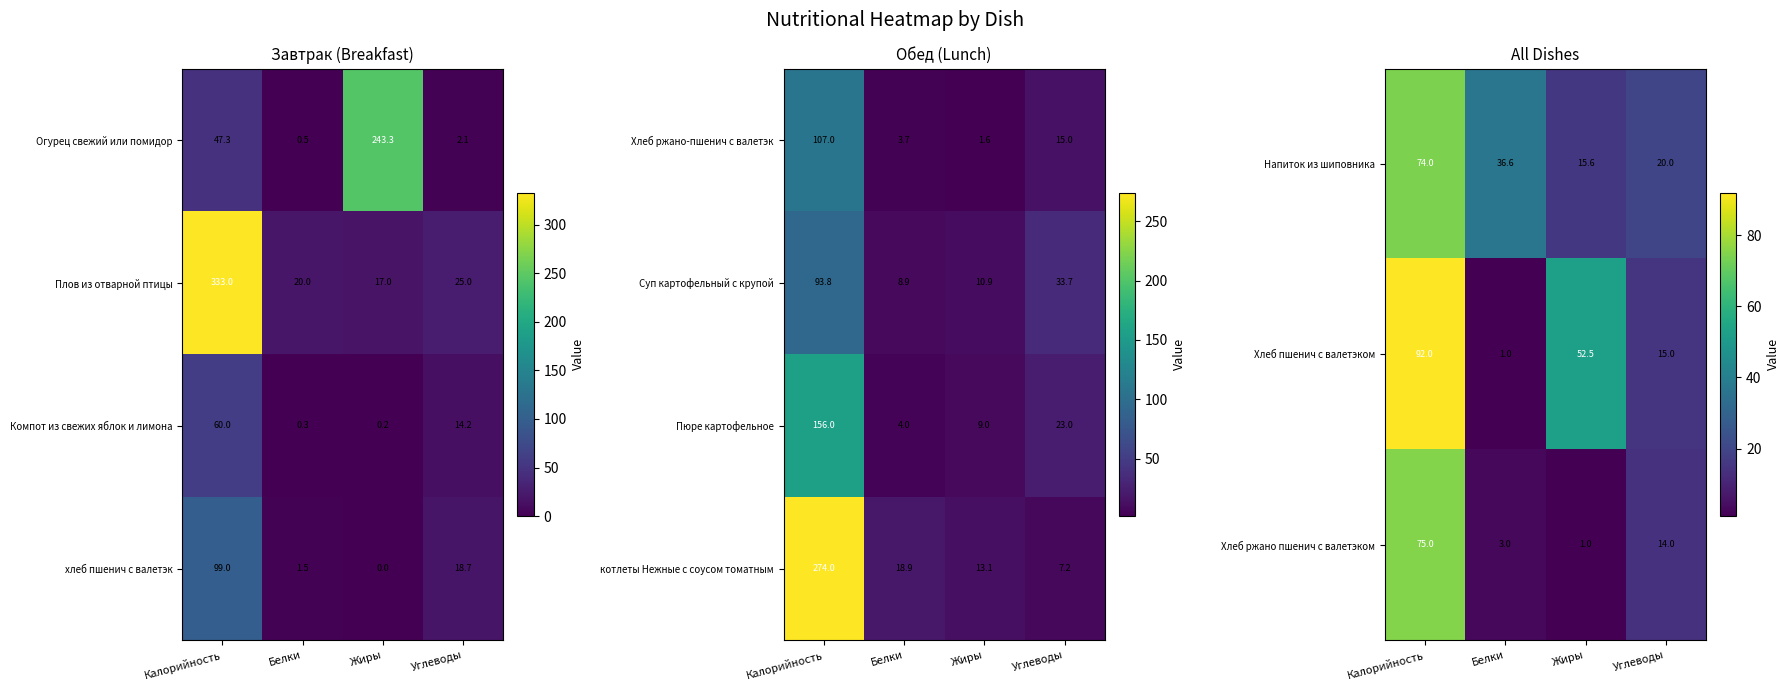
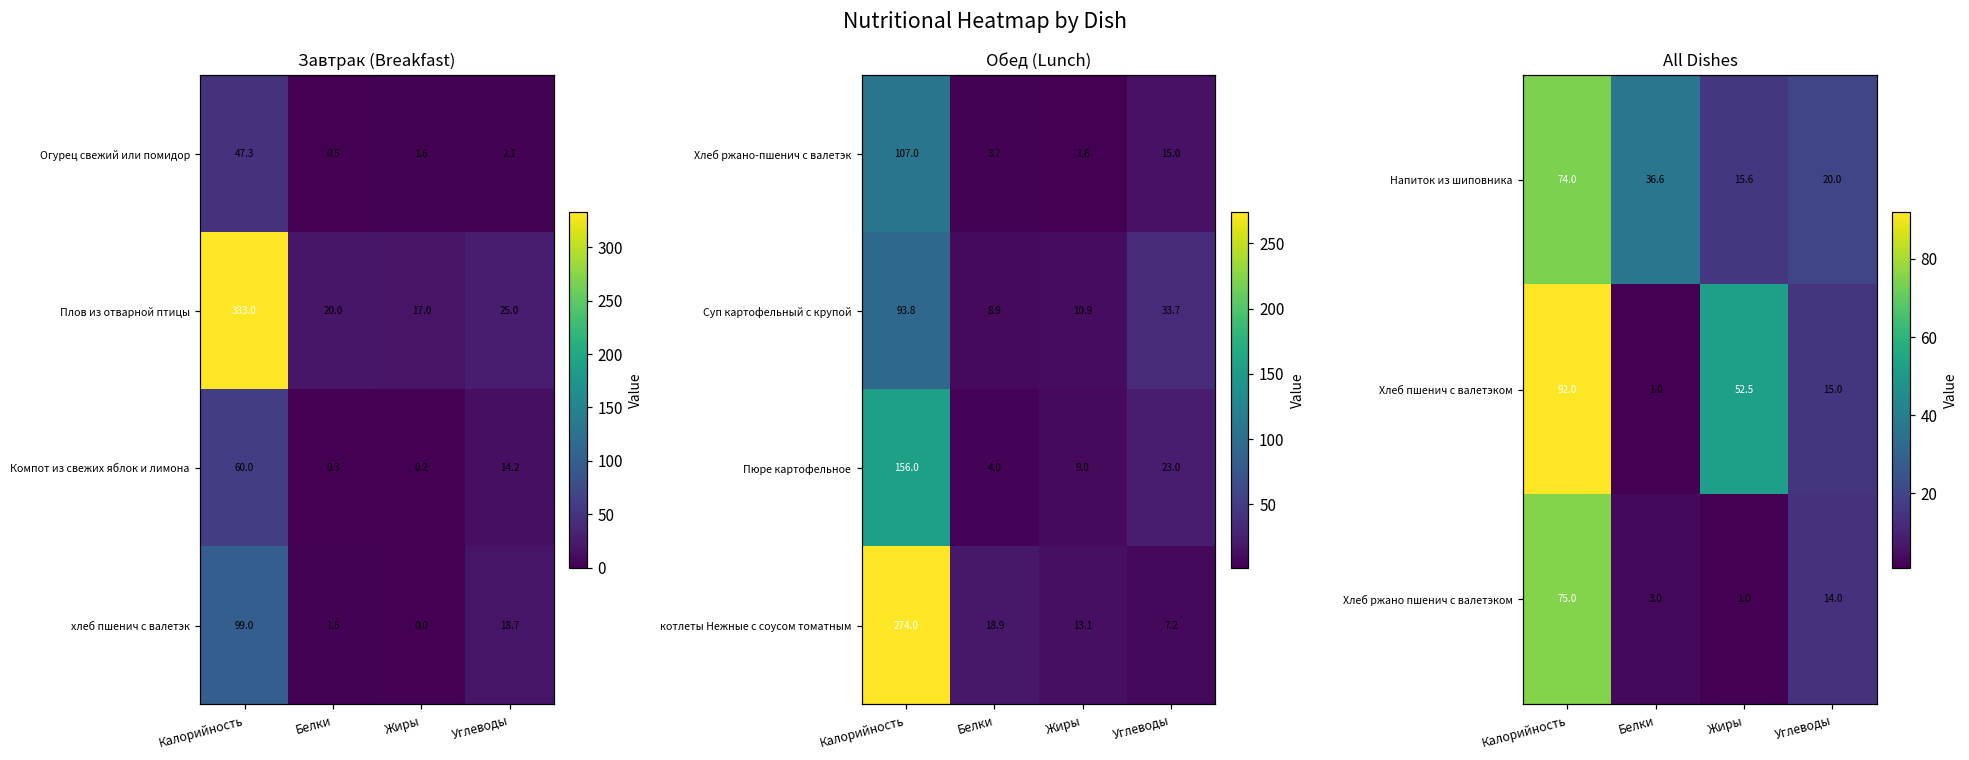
Завтрак (Breakfast), Огурец свежий или помидор, Жиры: 243.3 -> 1.6
